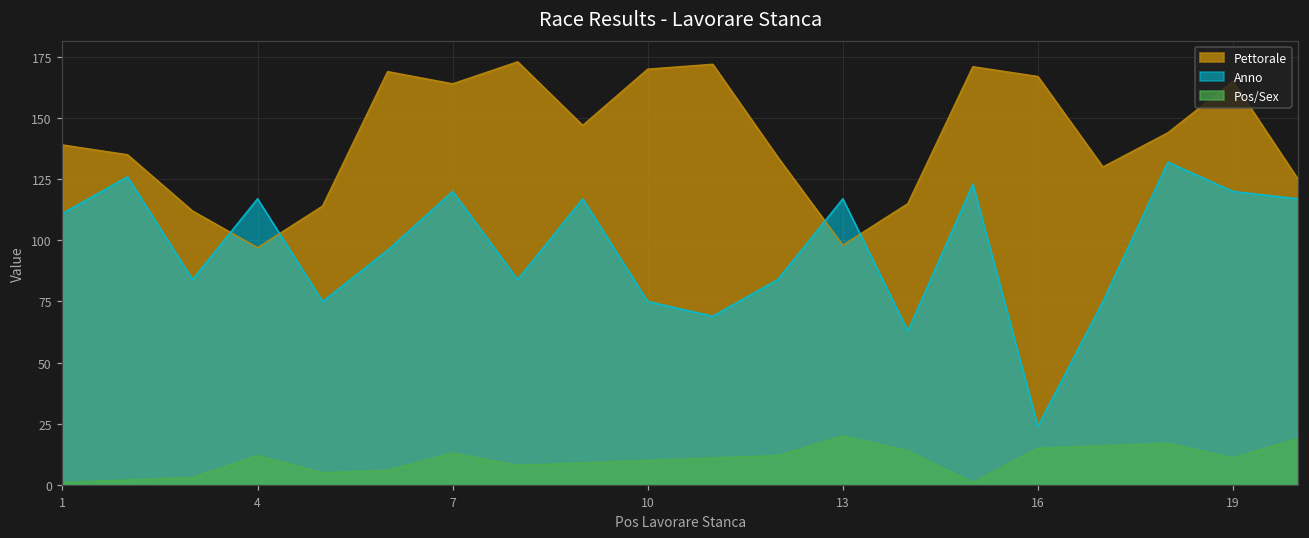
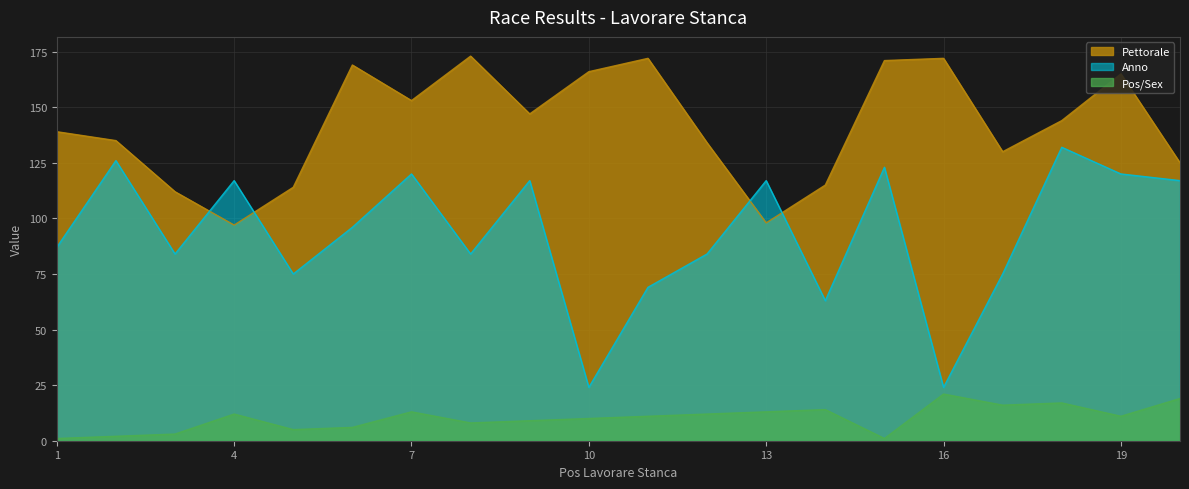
Anno, 1: 111 -> 87
Pettorale, 7: 164 -> 153
Pettorale, 10: 170 -> 166
Anno, 10: 75 -> 24
Pos/Sex, 13: 20 -> 13
Pettorale, 16: 167 -> 172
Pos/Sex, 16: 15 -> 21
